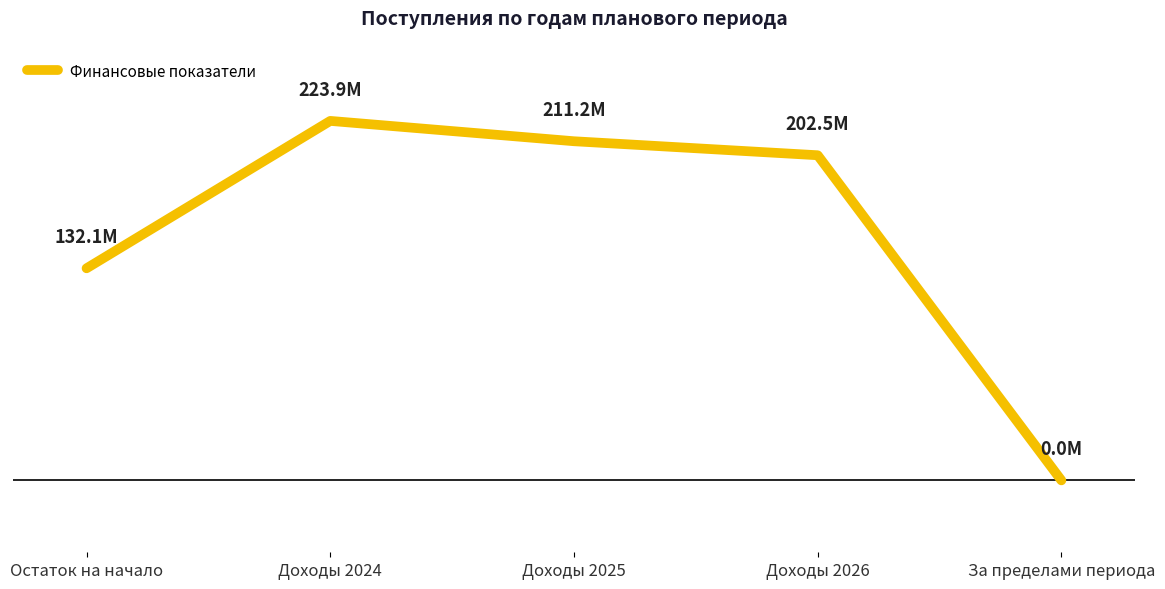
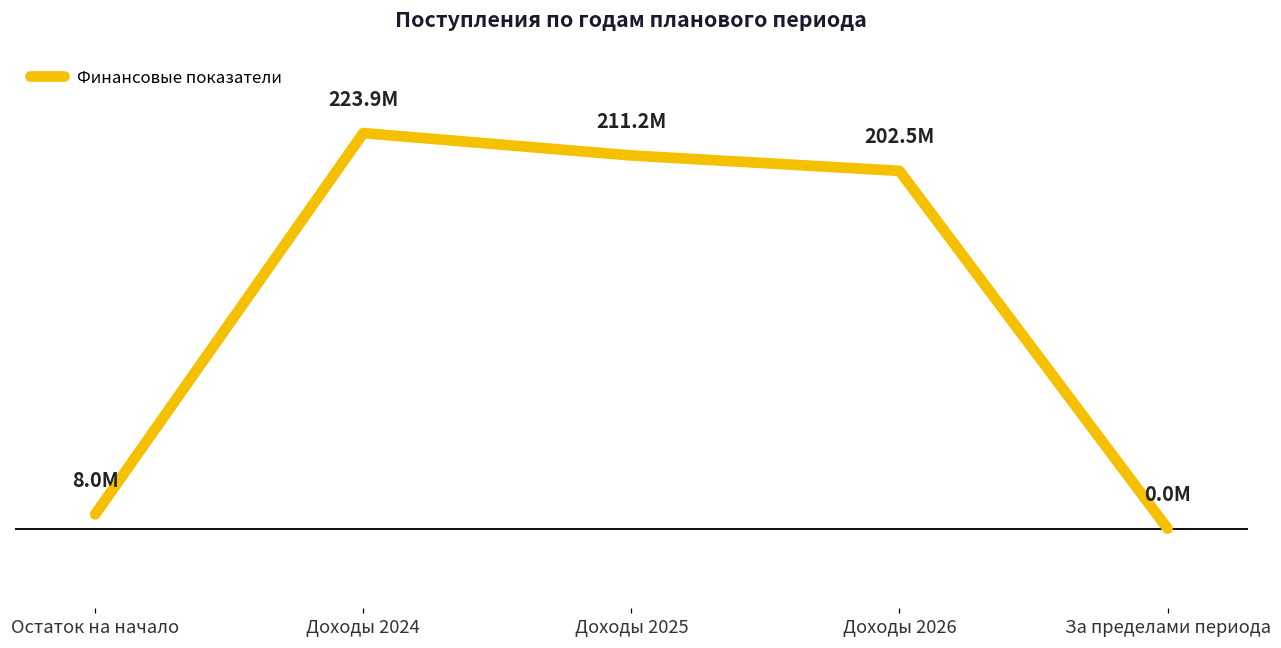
Остаток на начало: 132.1M -> 8.0M
